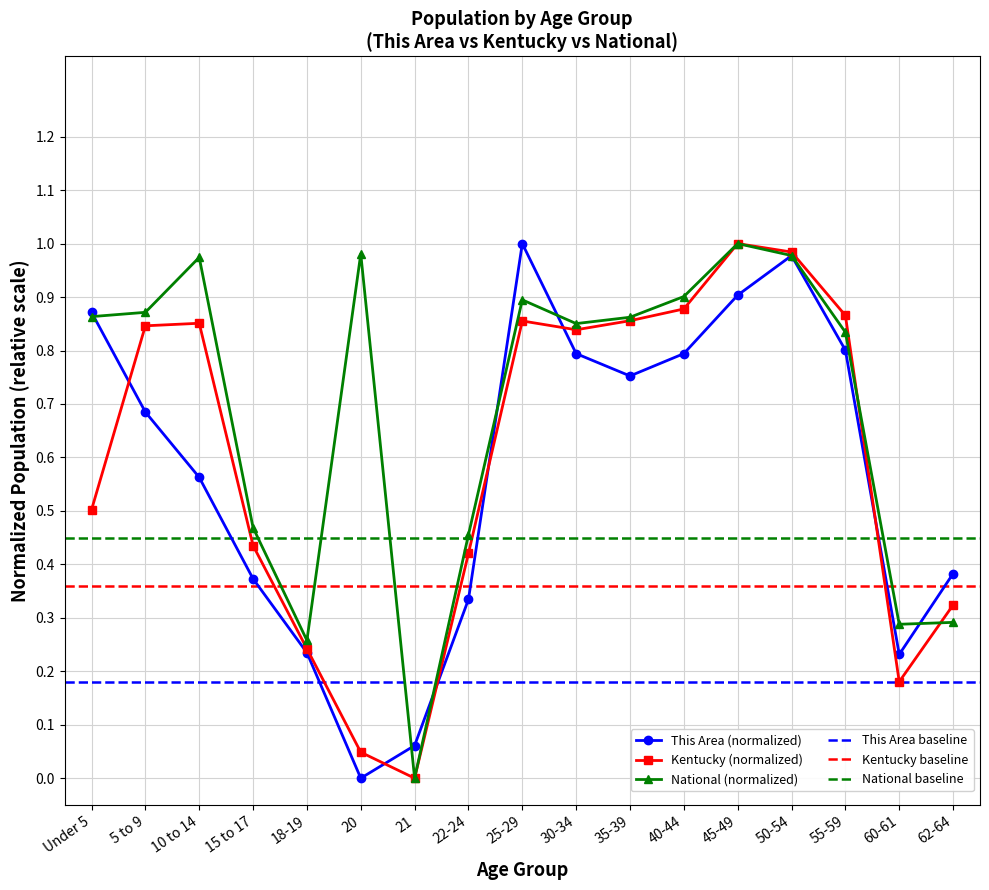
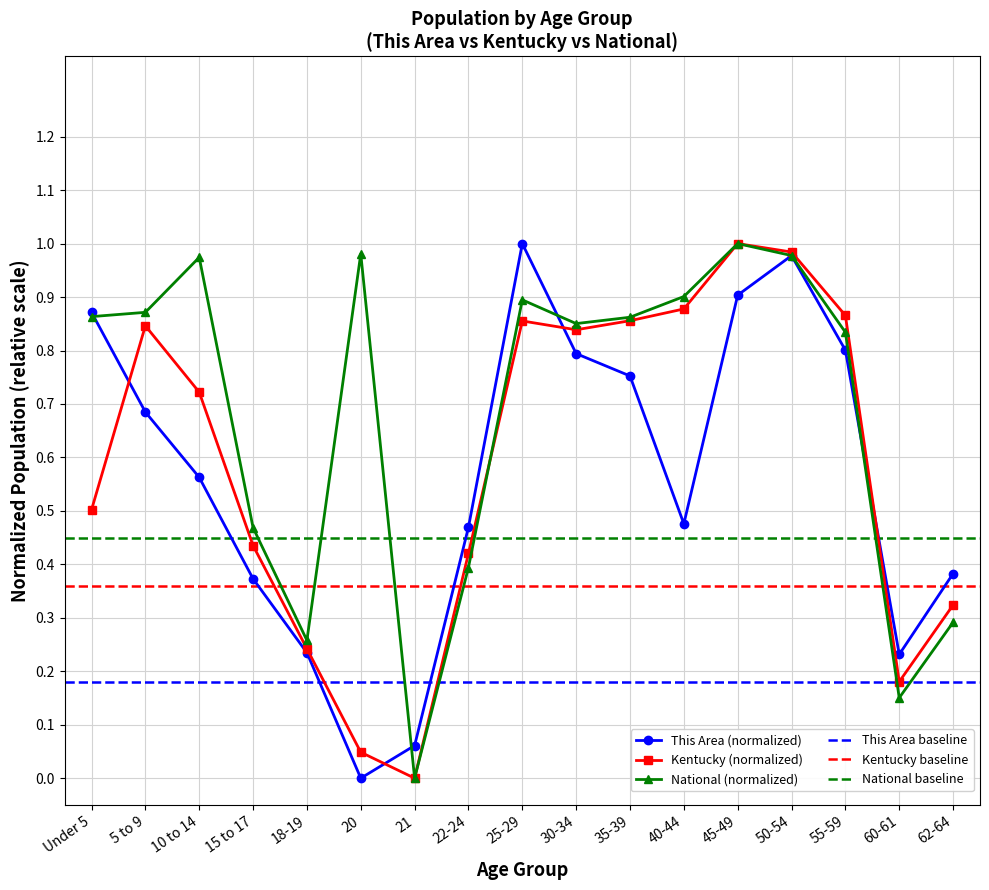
Kentucky (normalized), 10 to 14: 0.85 -> 0.72
This Area (normalized), 22-24: 0.33 -> 0.47
National (normalized), 22-24: 0.46 -> 0.39
This Area (normalized), 40-44: 0.79 -> 0.48
National (normalized), 60-61: 0.29 -> 0.15
